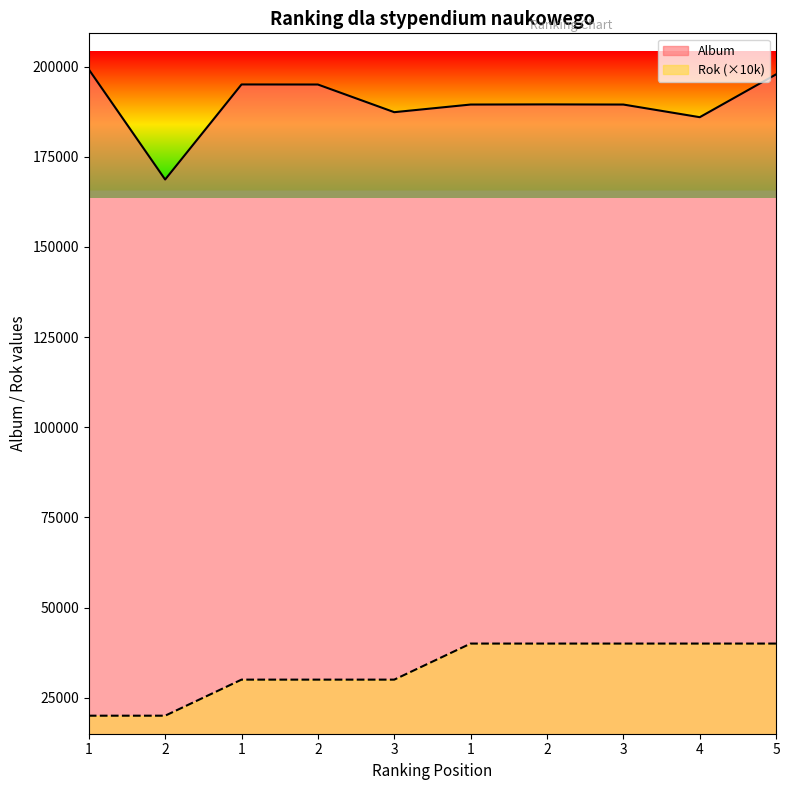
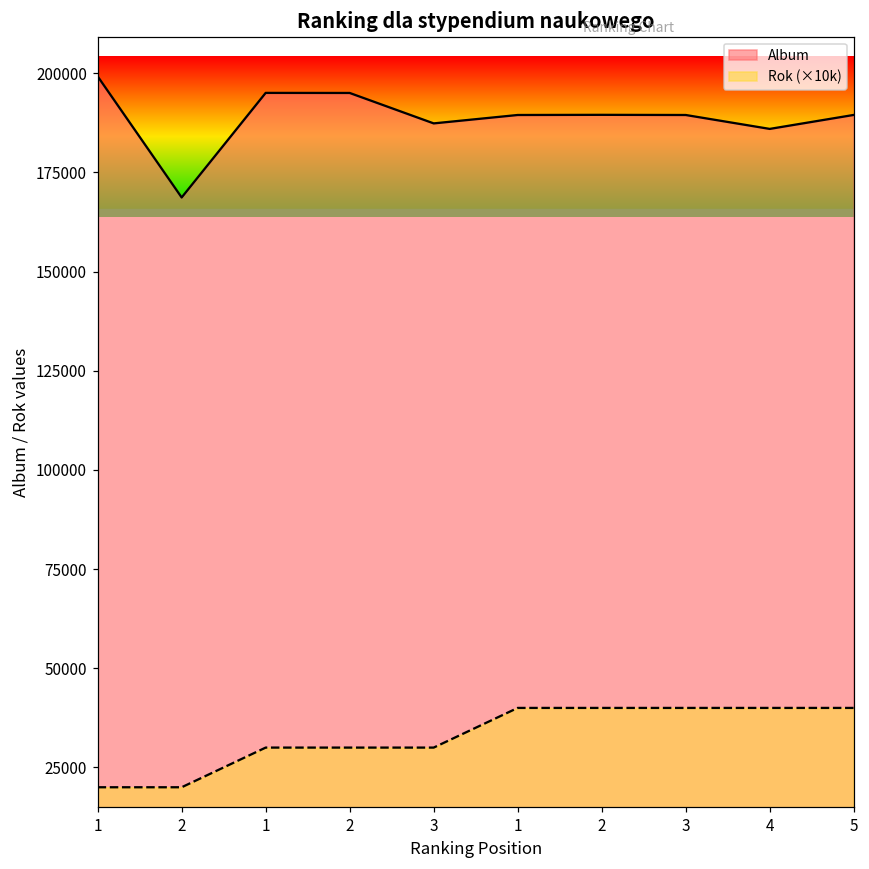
Album, 5: 198000 -> 189000
